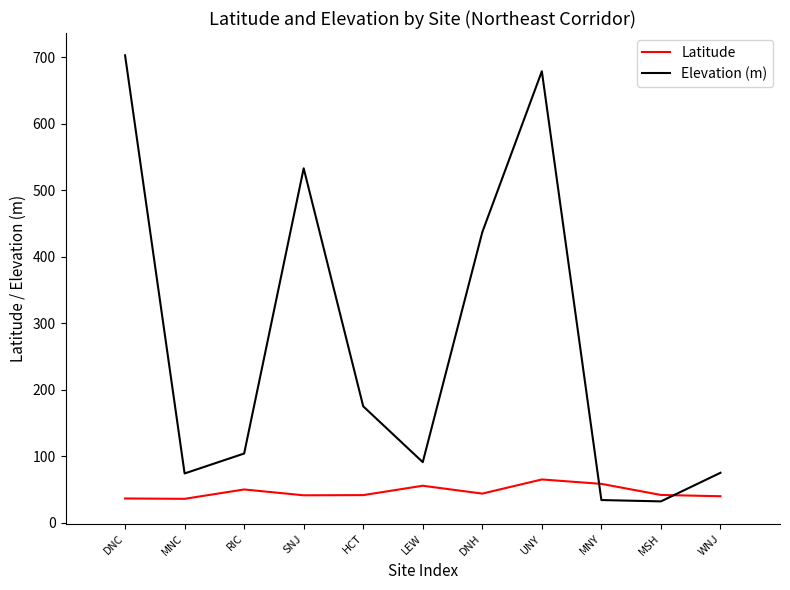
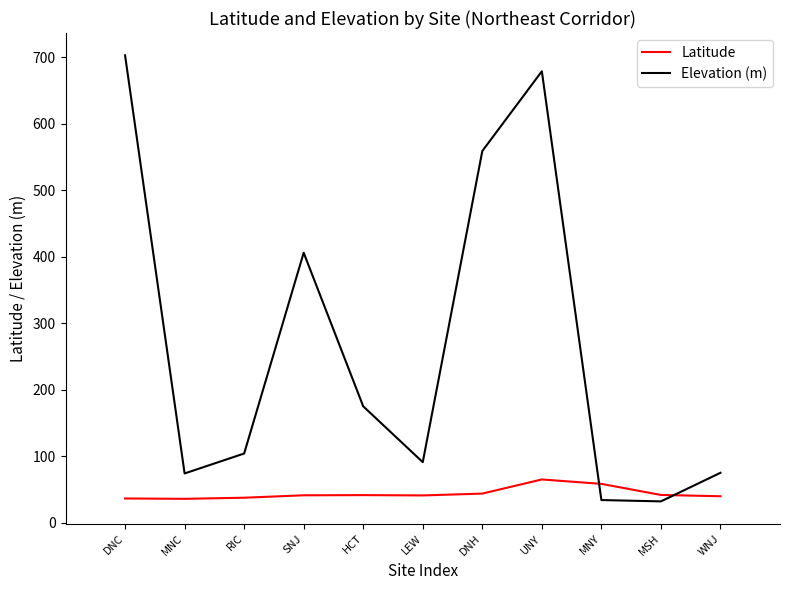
Latitude, RIC: 50 -> 40
Elevation (m), SNJ: 530 -> 410
Latitude, LEW: 60 -> 40
Elevation (m), DNH: 440 -> 560
